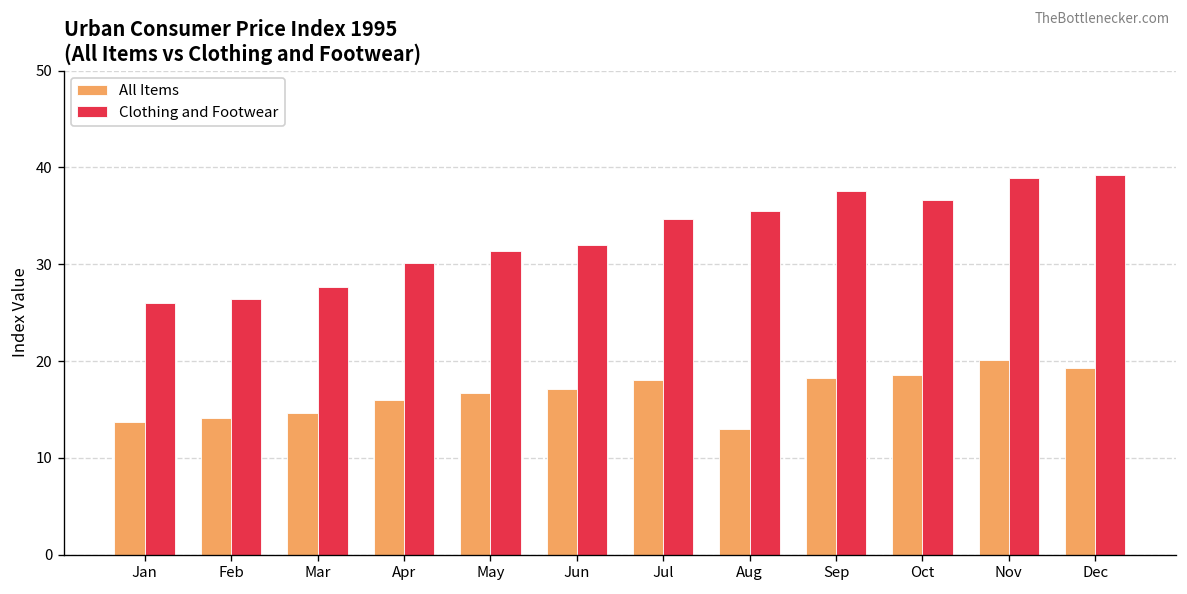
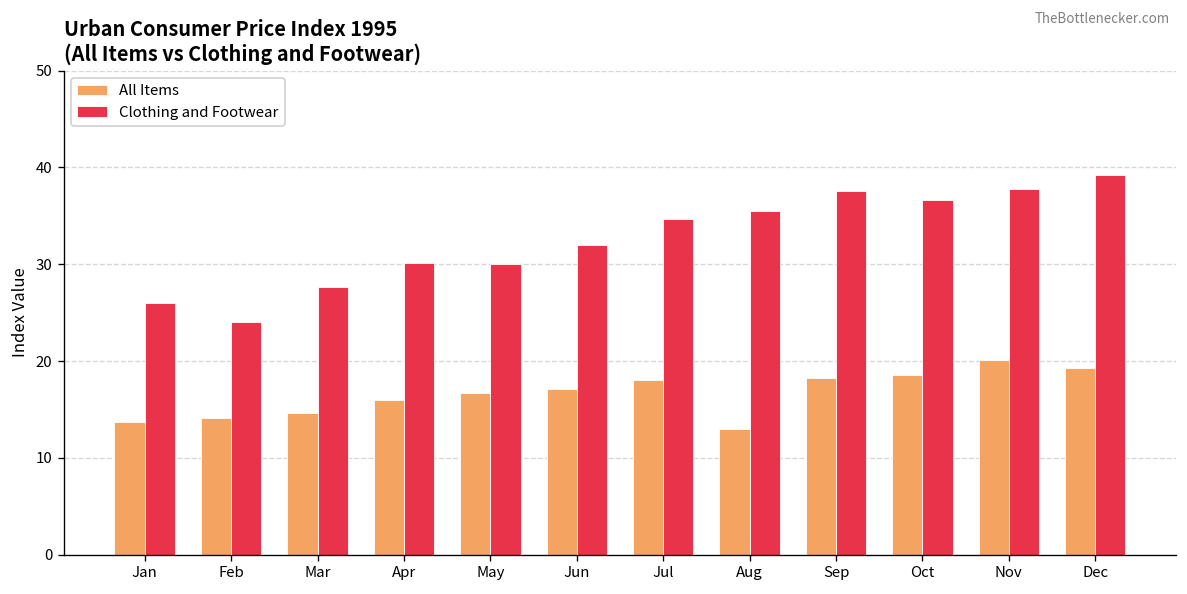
Clothing and Footwear, Feb: 26 -> 24
Clothing and Footwear, May: 31 -> 30
Clothing and Footwear, Nov: 39 -> 38
